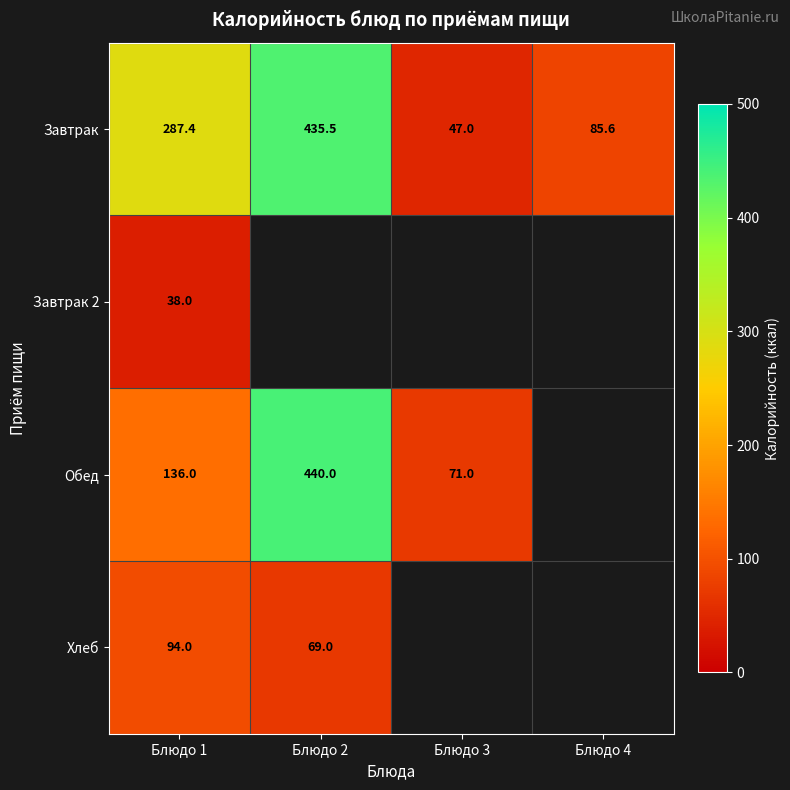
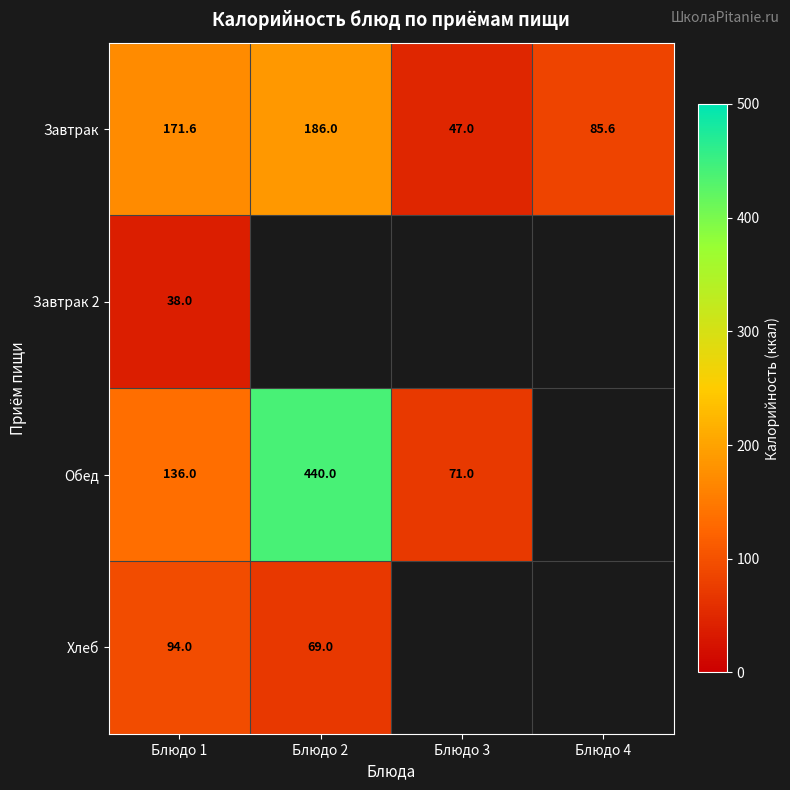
Завтрак, Блюдо 1: 287.4 -> 171.6
Завтрак, Блюдо 2: 435.5 -> 186.0
